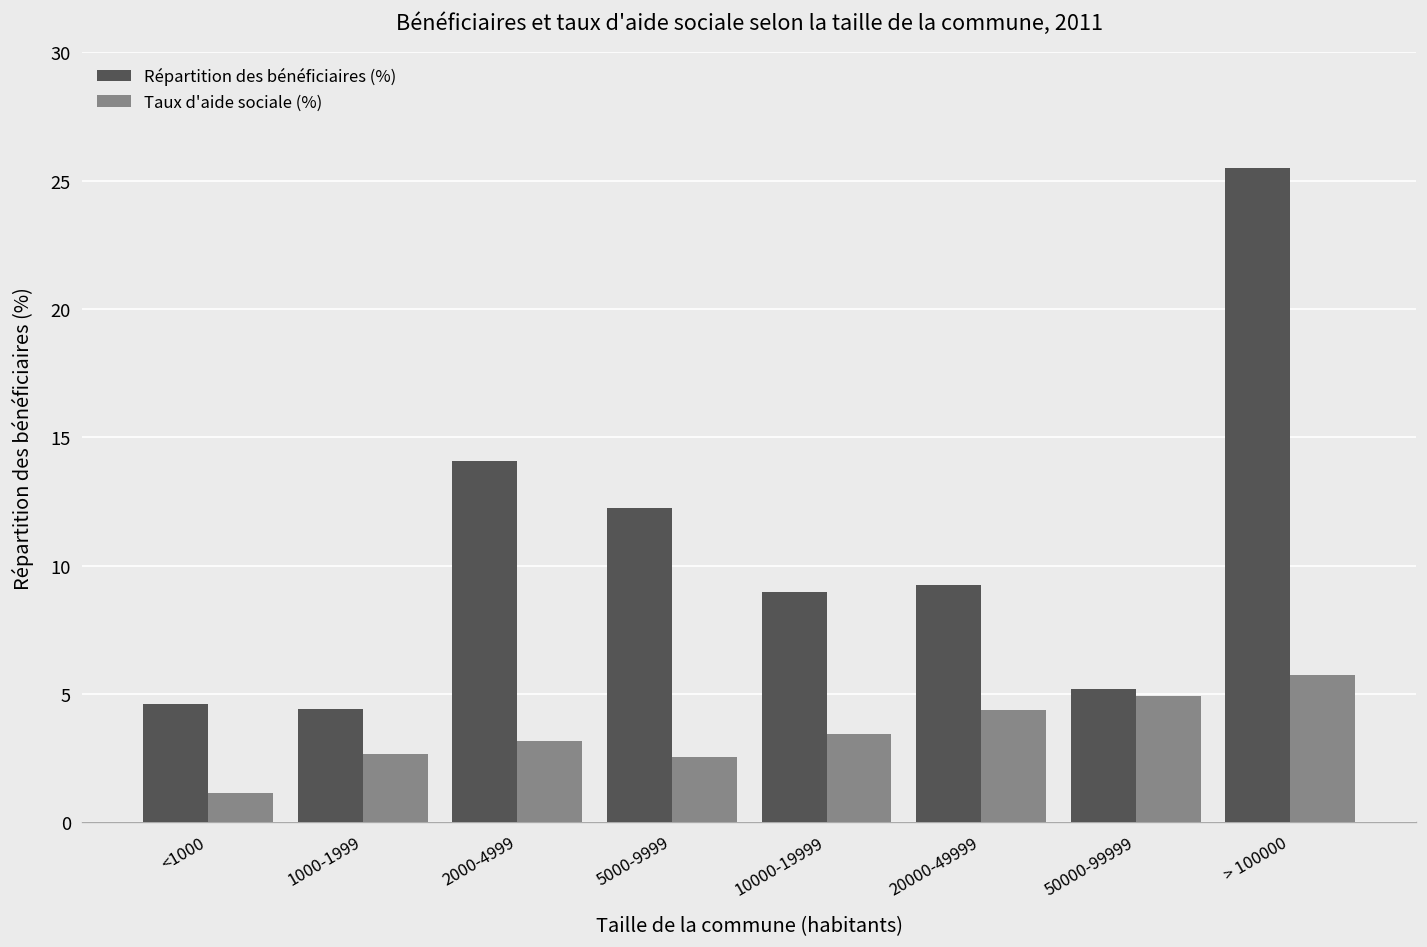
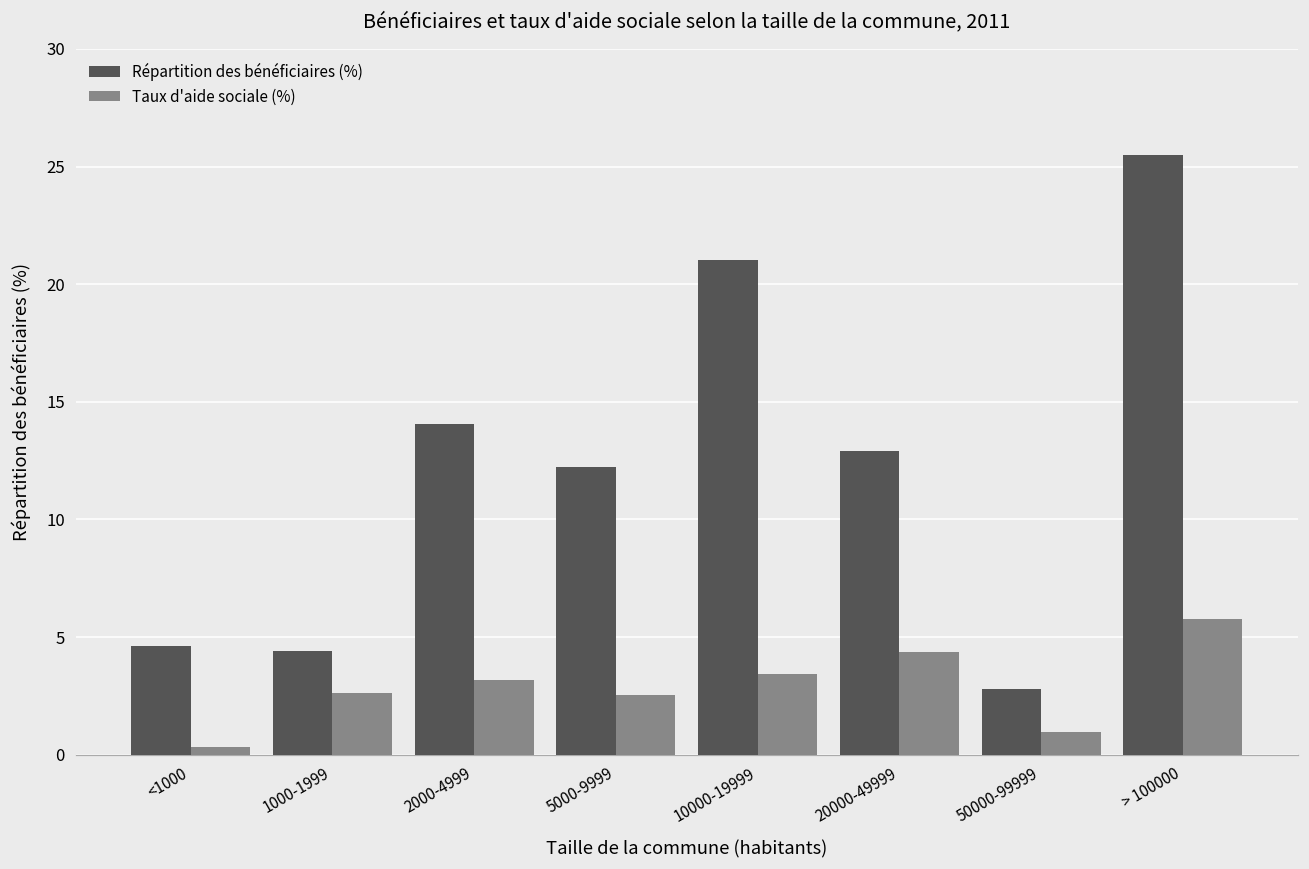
Taux d'aide sociale (%), <1000: 1.1 -> 0.3
Répartition des bénéficiaires (%), 10000-19999: 9.0 -> 21.0
Répartition des bénéficiaires (%), 20000-49999: 9.3 -> 12.9
Répartition des bénéficiaires (%), 50000-99999: 5.2 -> 2.8
Taux d'aide sociale (%), 50000-99999: 4.9 -> 1.0
